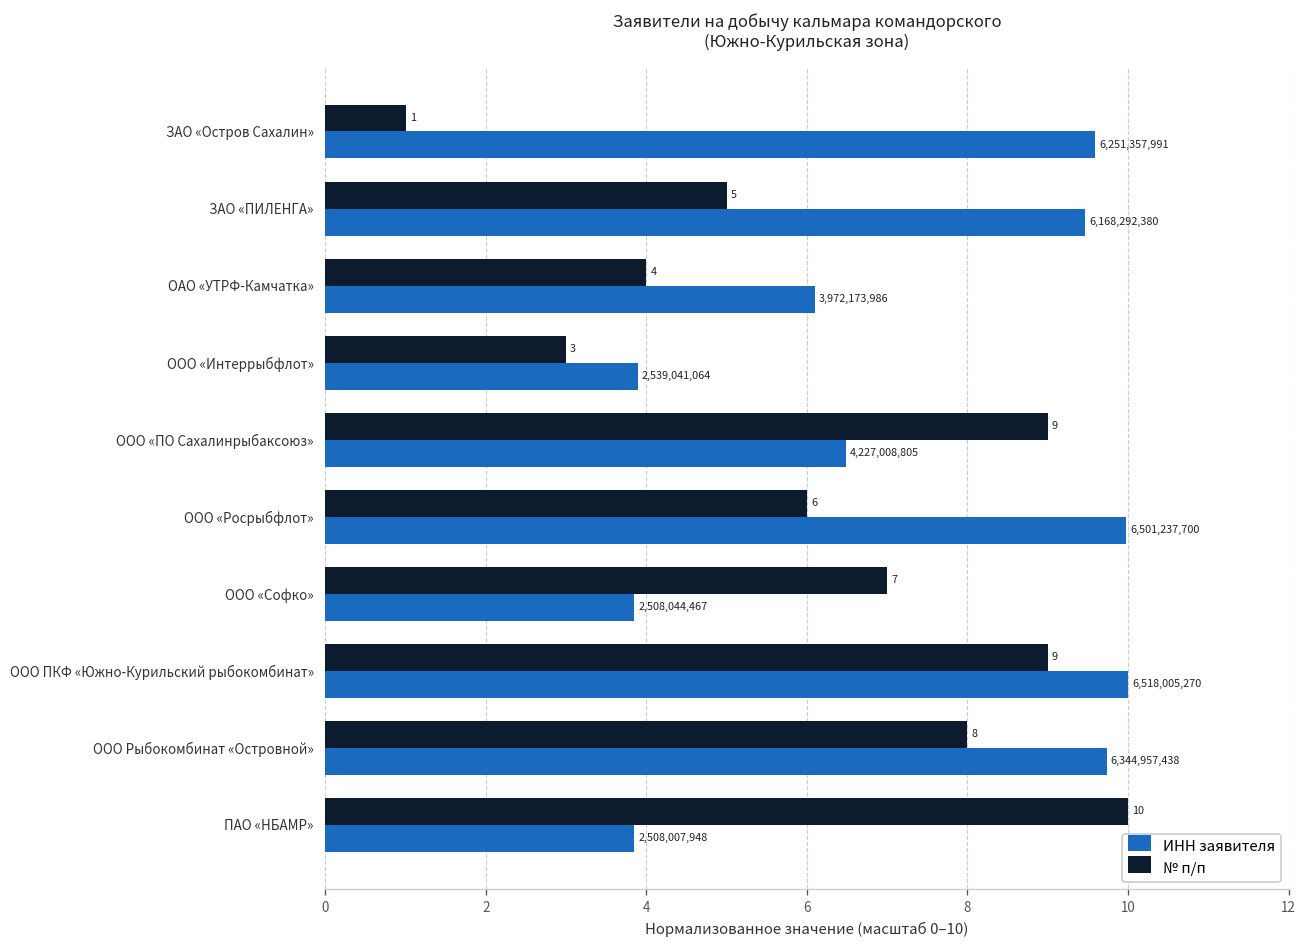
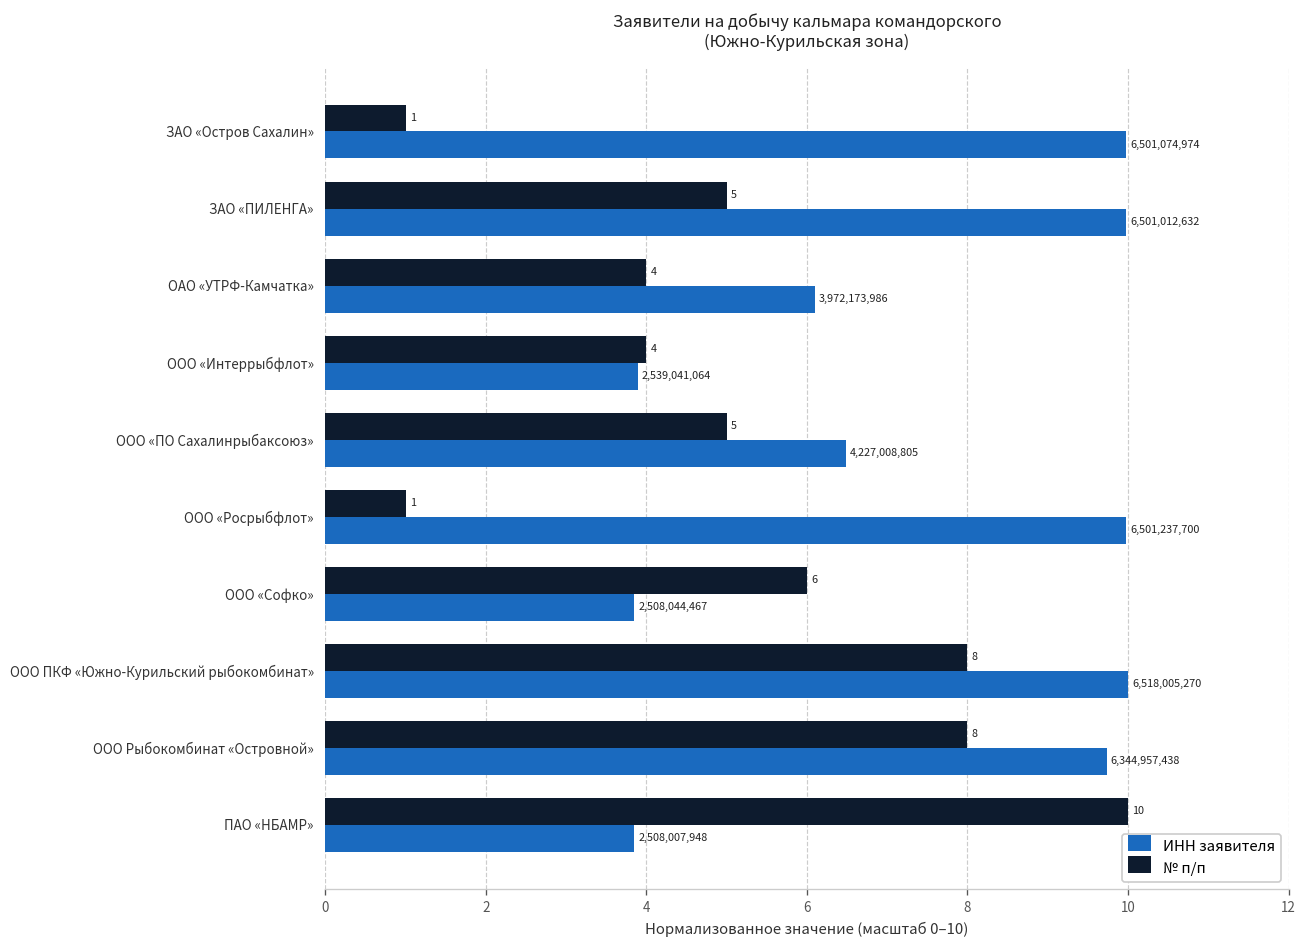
ИНН заявителя, ЗАО «Остров Сахалин»: 6,251,357,991 -> 6,501,074,974
ИНН заявителя, ЗАО «ПИЛЕНГА»: 6,168,292,380 -> 6,501,012,632
№ п/п, ООО «Интеррыбфлот»: 3 -> 4
№ п/п, ООО «ПО Сахалинрыбаксоюз»: 9 -> 5
№ п/п, ООО «Росрыбфлот»: 6 -> 1
№ п/п, ООО «Софко»: 7 -> 6
№ п/п, ООО ПКФ «Южно-Курильский рыбокомбинат»: 9 -> 8
